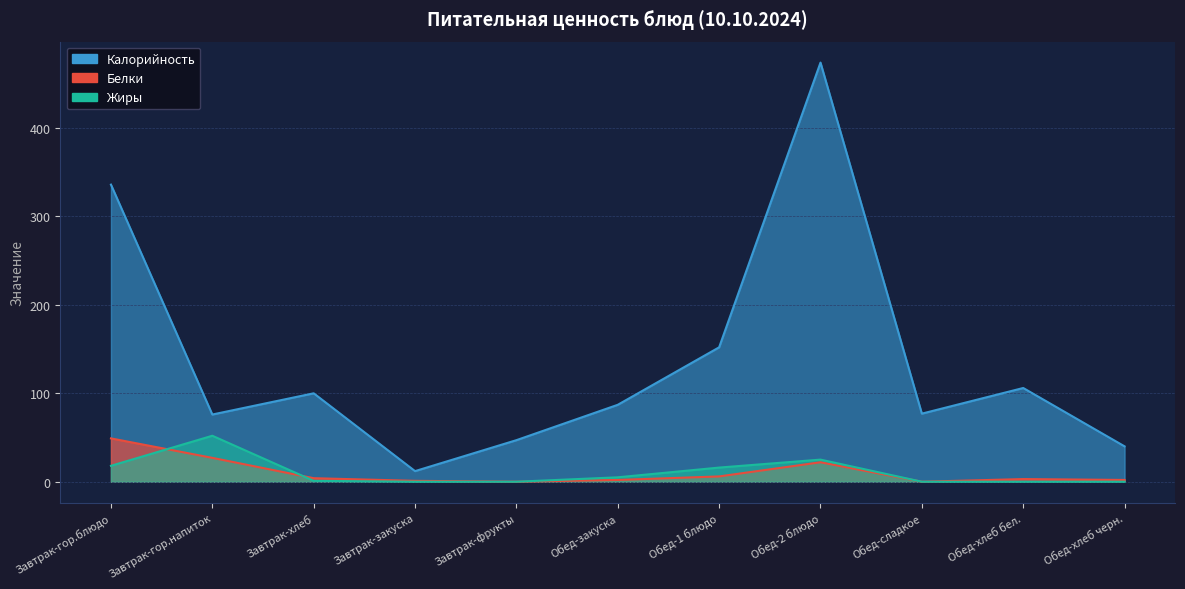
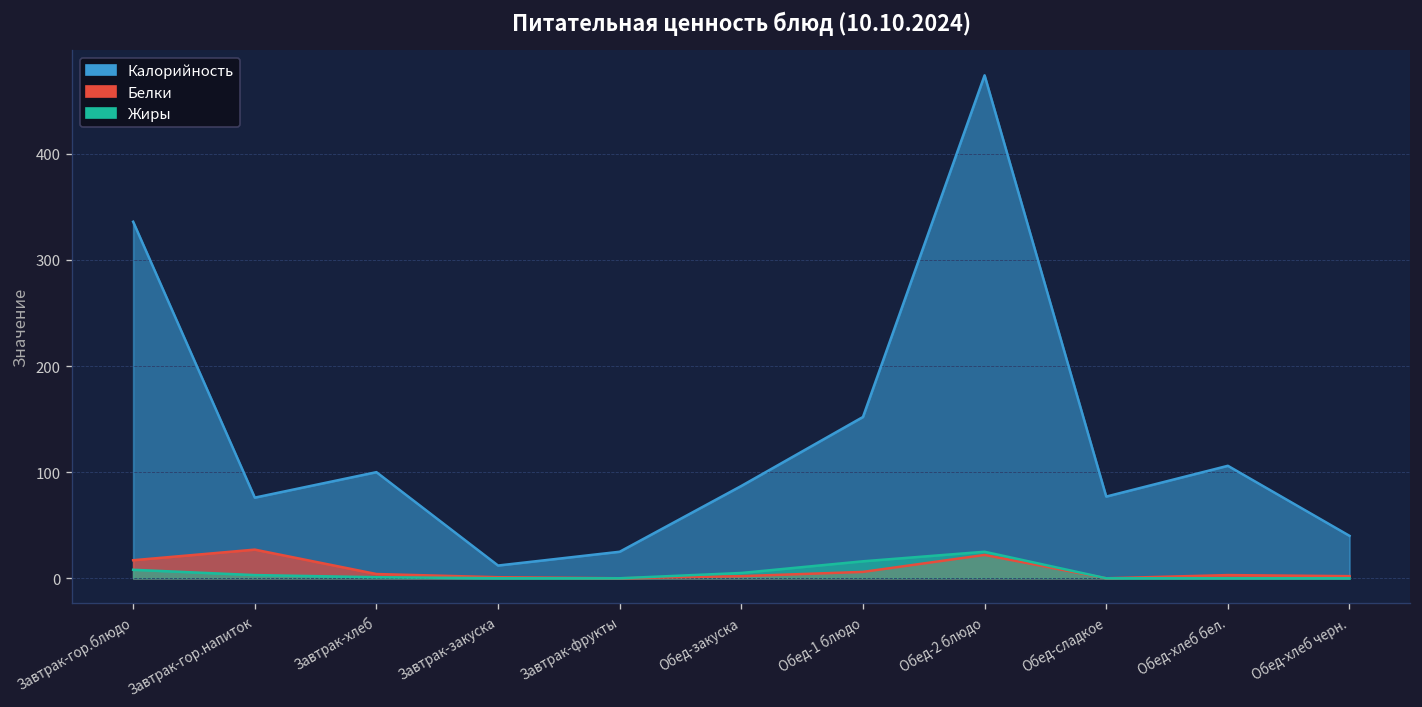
Белки, Завтрак-гор.блюдо: 50 -> 20
Жиры, Завтрак-гор.блюдо: 20 -> 10
Жиры, Завтрак-гор.напиток: 50 -> 0
Калорийность, Завтрак-фрукты: 50 -> 30
